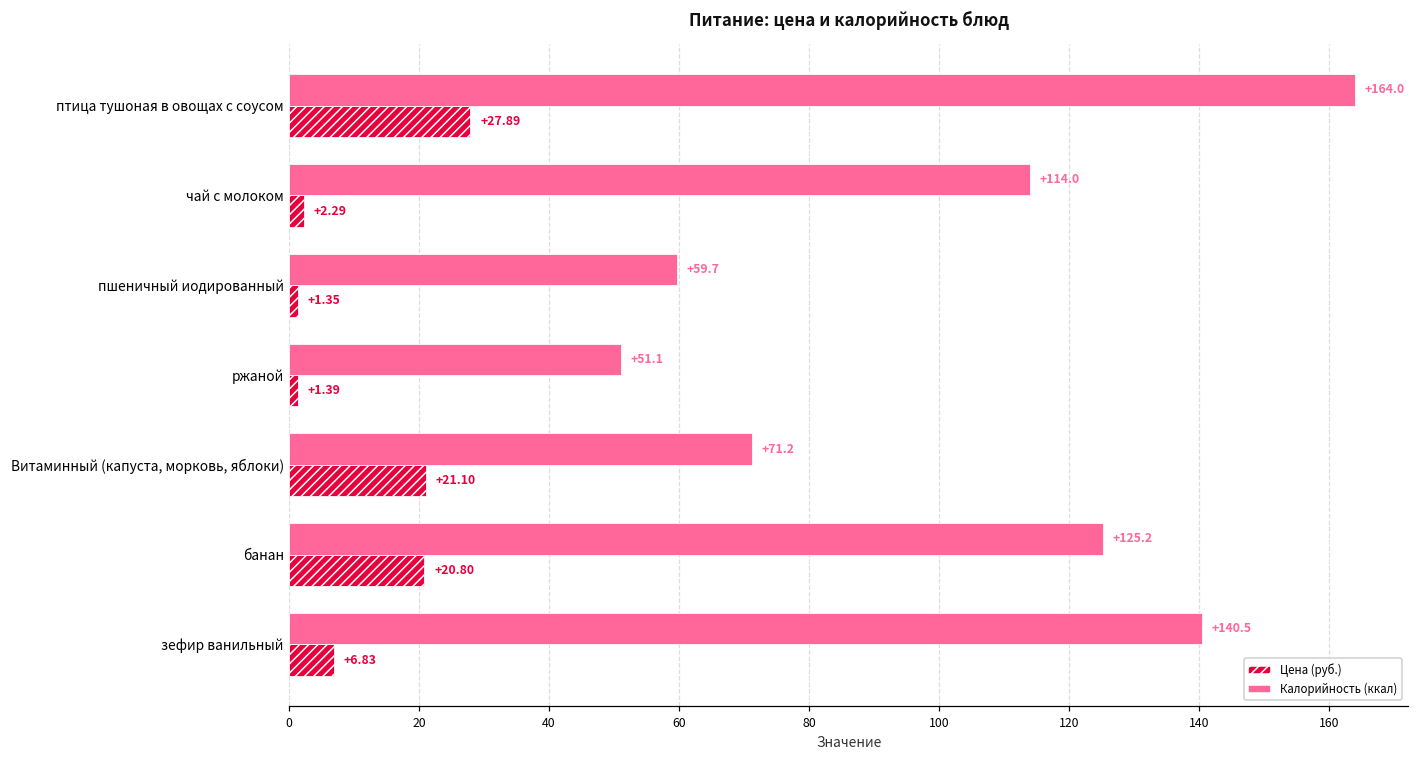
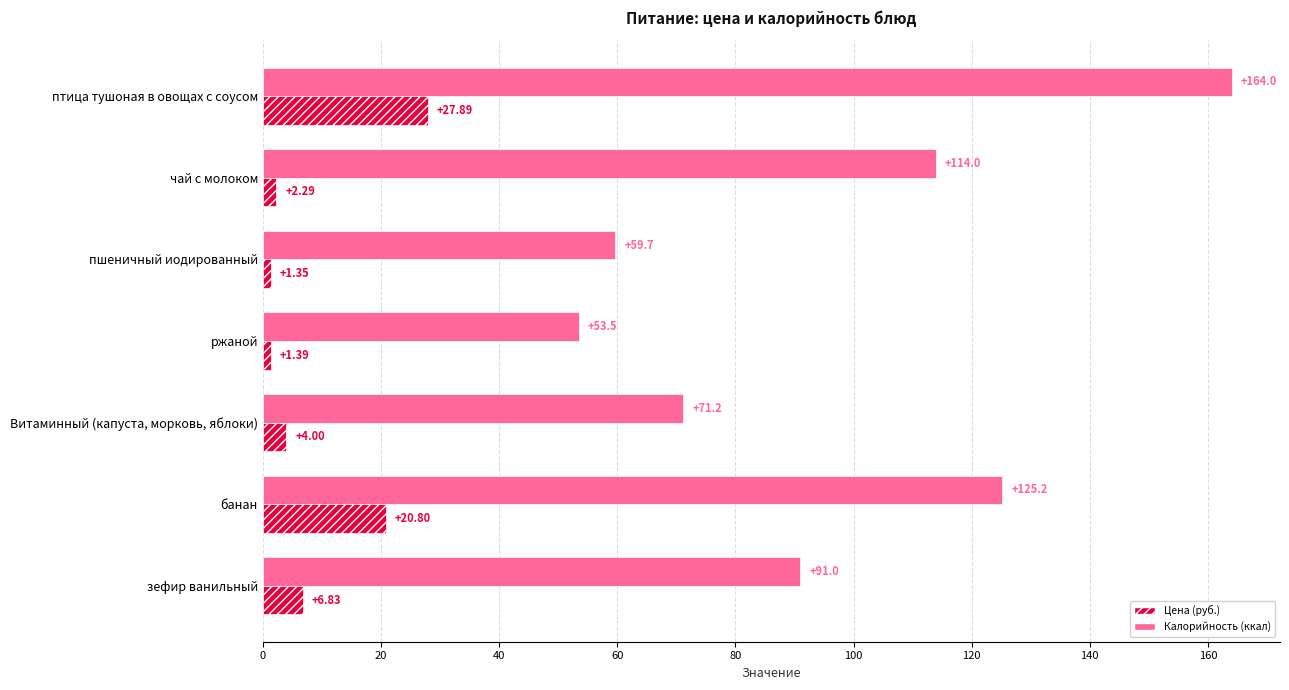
Калорийность (ккал), ржаной: +51.1 -> +53.5
Цена (руб.), Витаминный (капуста, морковь, яблоки): +21.10 -> +4.00
Калорийность (ккал), зефир ванильный: +140.5 -> +91.0
